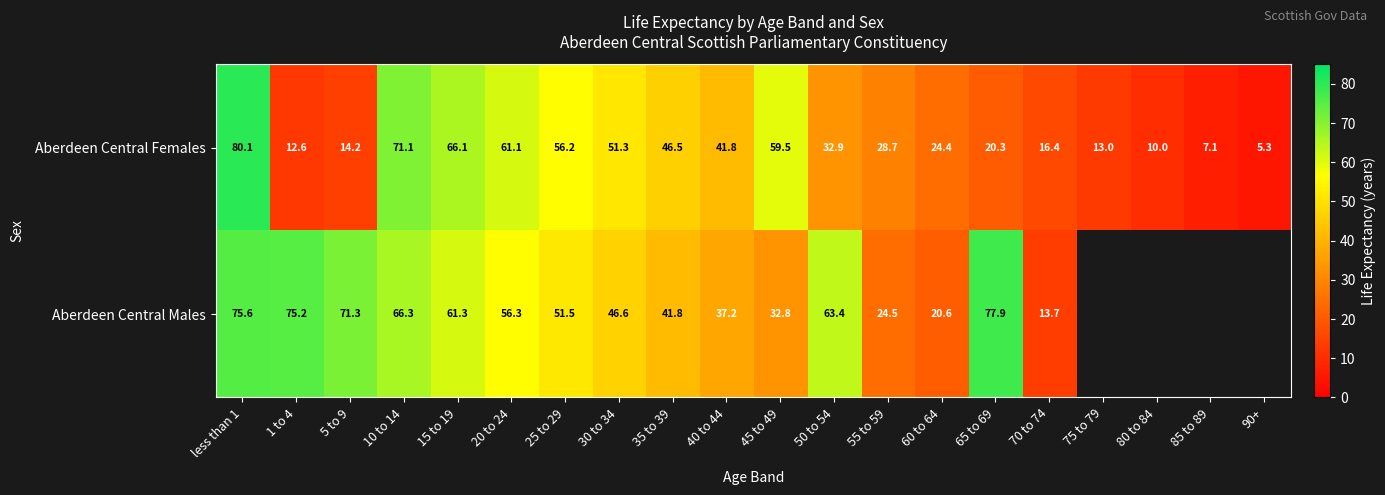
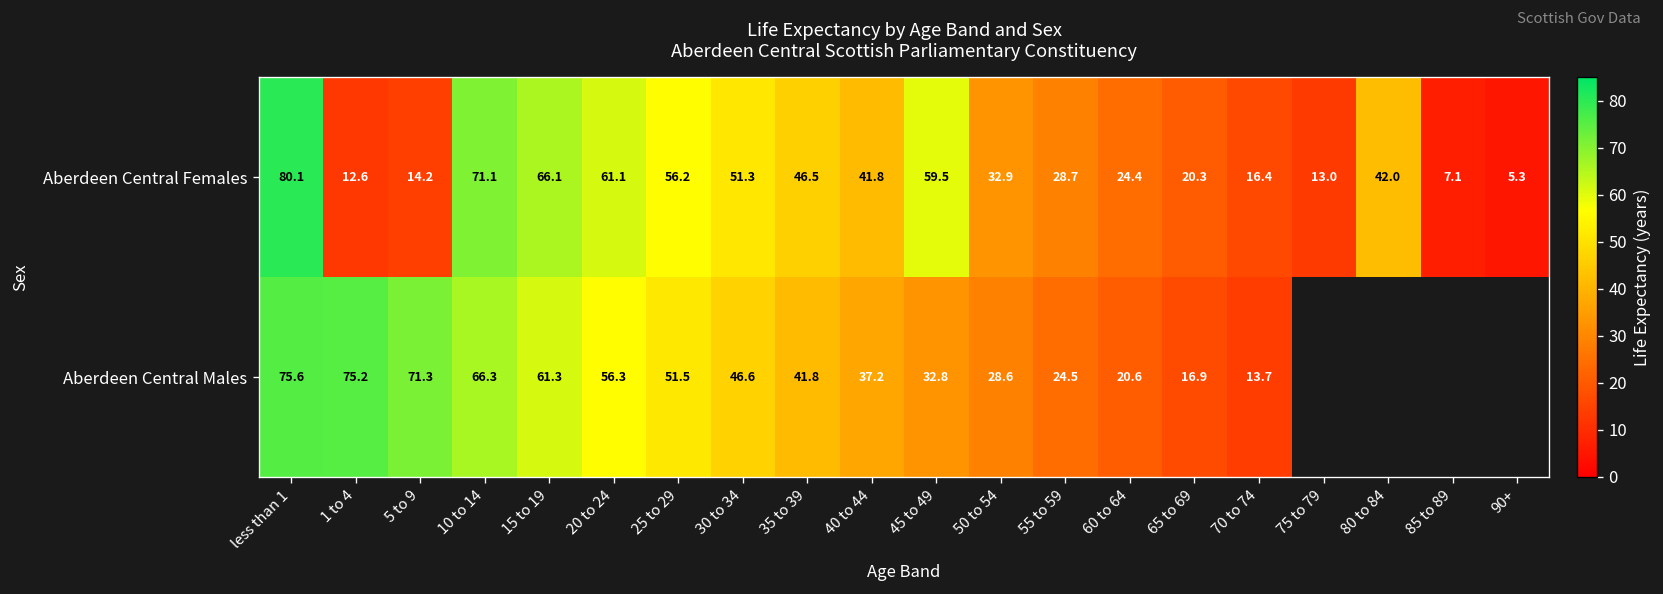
Aberdeen Central Females, 80 to 84: 10.0 -> 42.0
Aberdeen Central Males, 50 to 54: 63.4 -> 28.6
Aberdeen Central Males, 65 to 69: 77.9 -> 16.9
